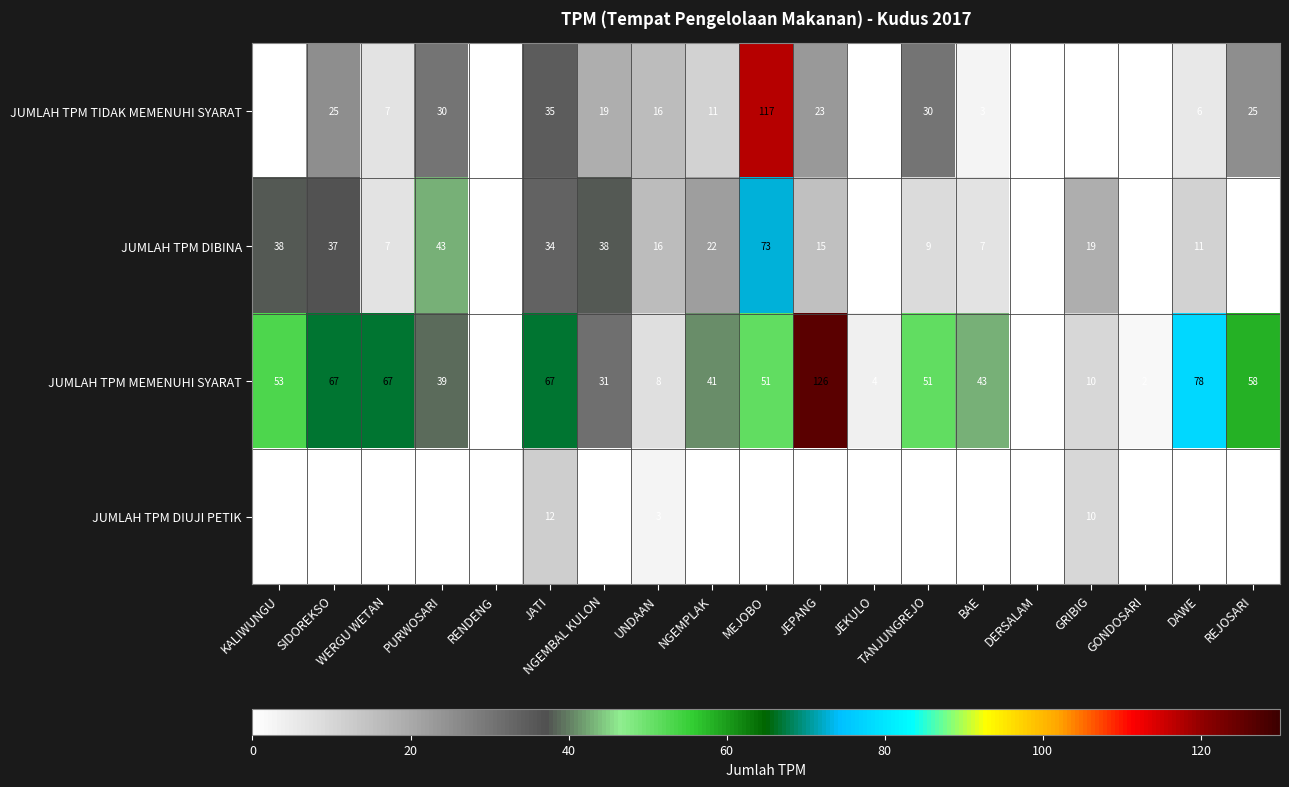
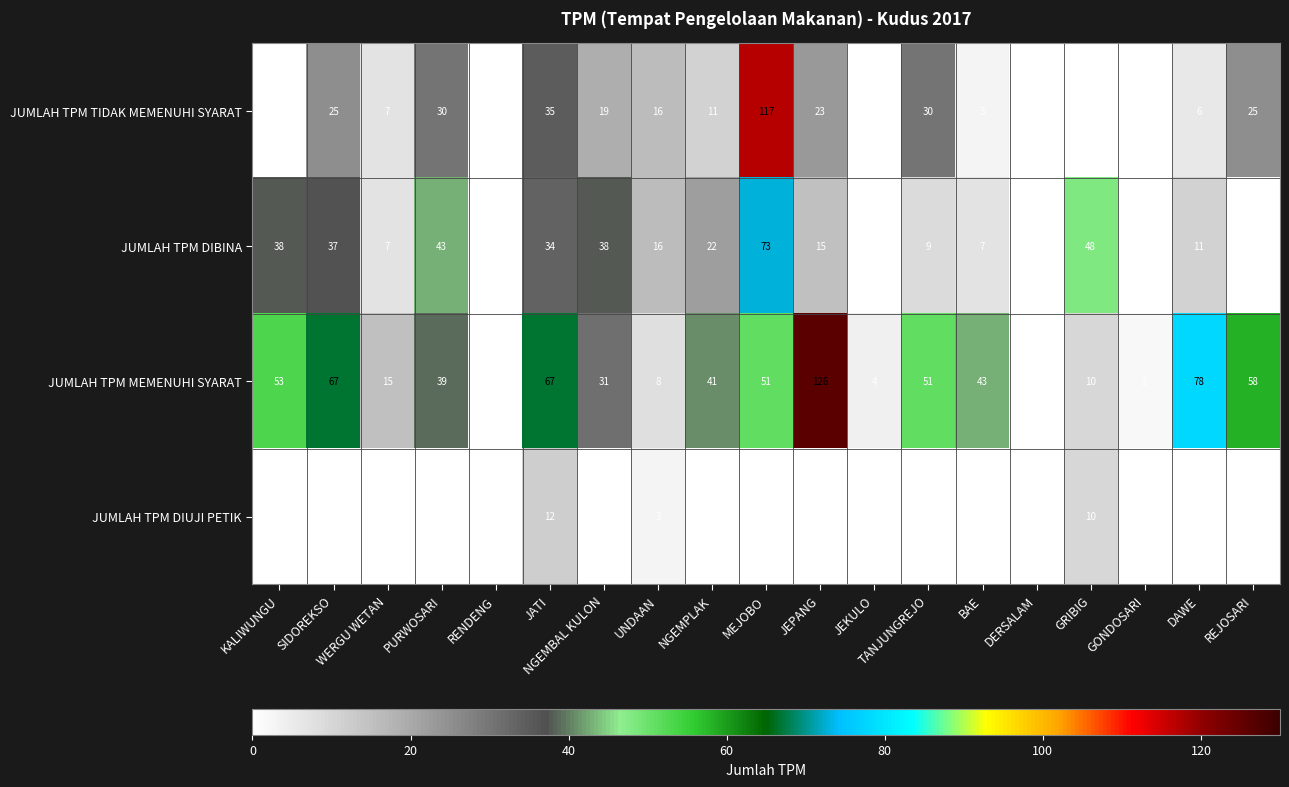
JUMLAH TPM DIBINA, GRIBIG: 19 -> 48
JUMLAH TPM MEMENUHI SYARAT, WERGU WETAN: 67 -> 15
